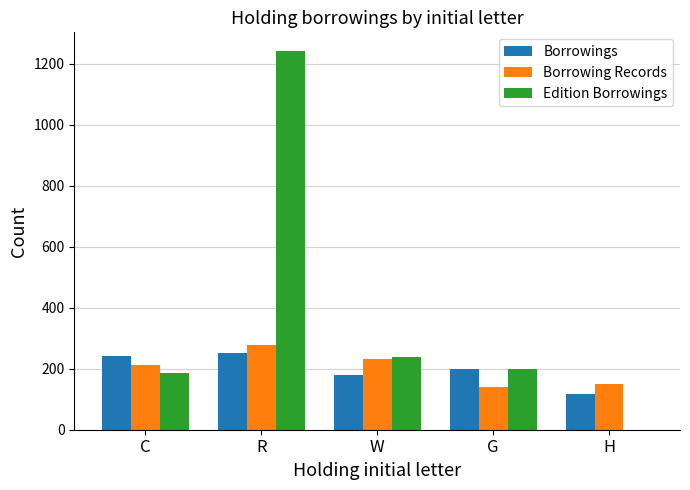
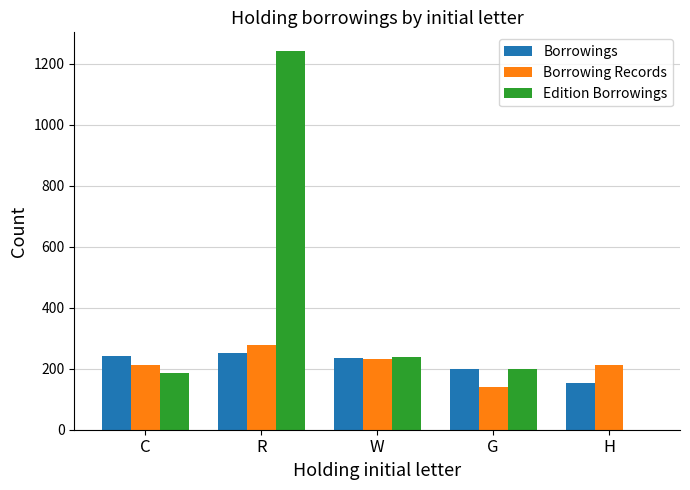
Borrowings, W: 180 -> 240
Borrowings, H: 120 -> 150
Borrowing Records, H: 150 -> 210
